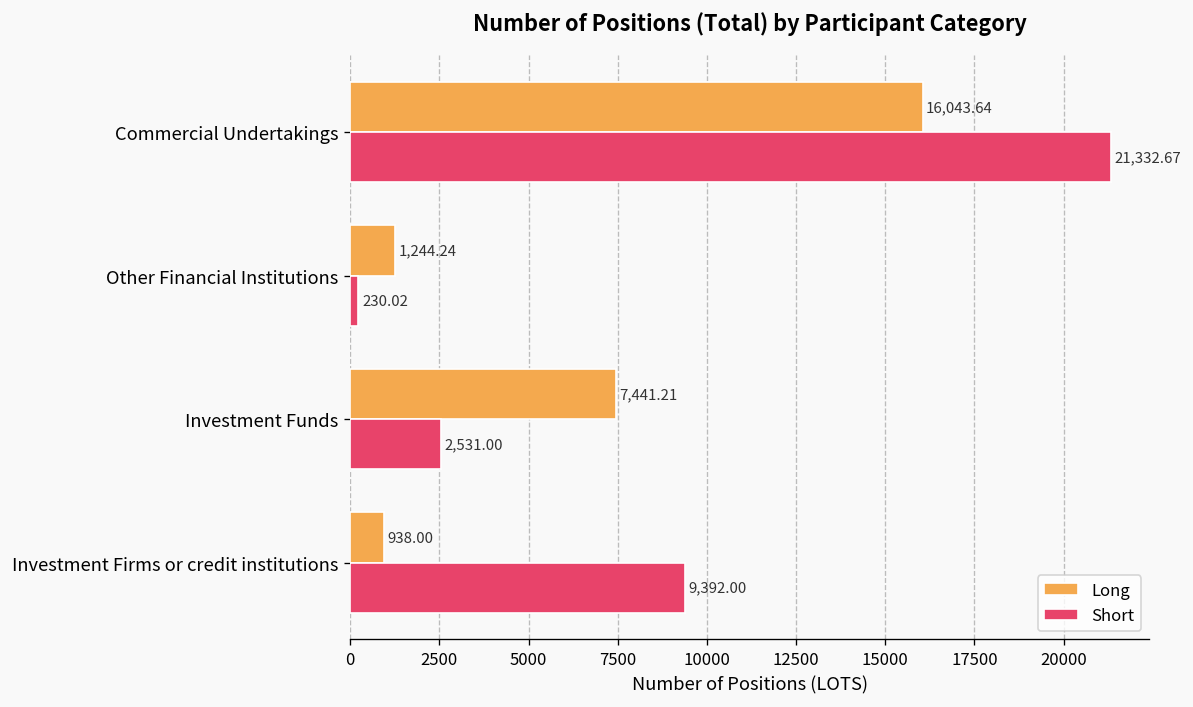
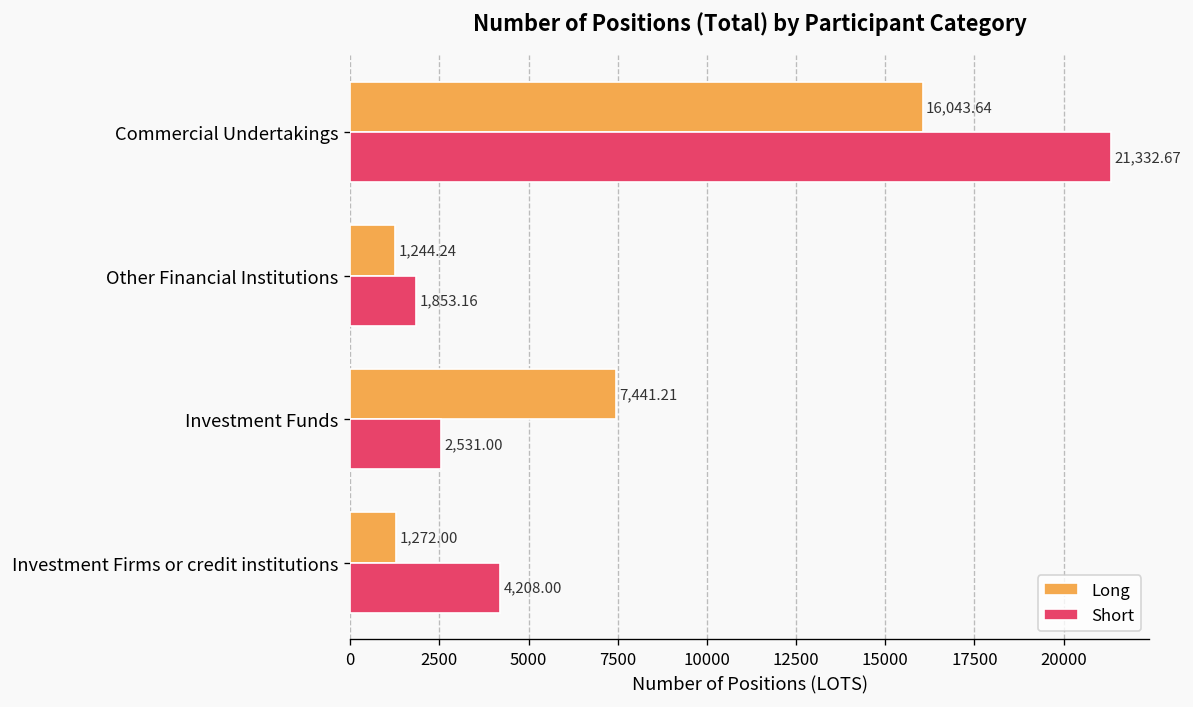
Short, Other Financial Institutions: 230.02 -> 1,853.16
Long, Investment Firms or credit institutions: 938.00 -> 1,272.00
Short, Investment Firms or credit institutions: 9,392.00 -> 4,208.00
